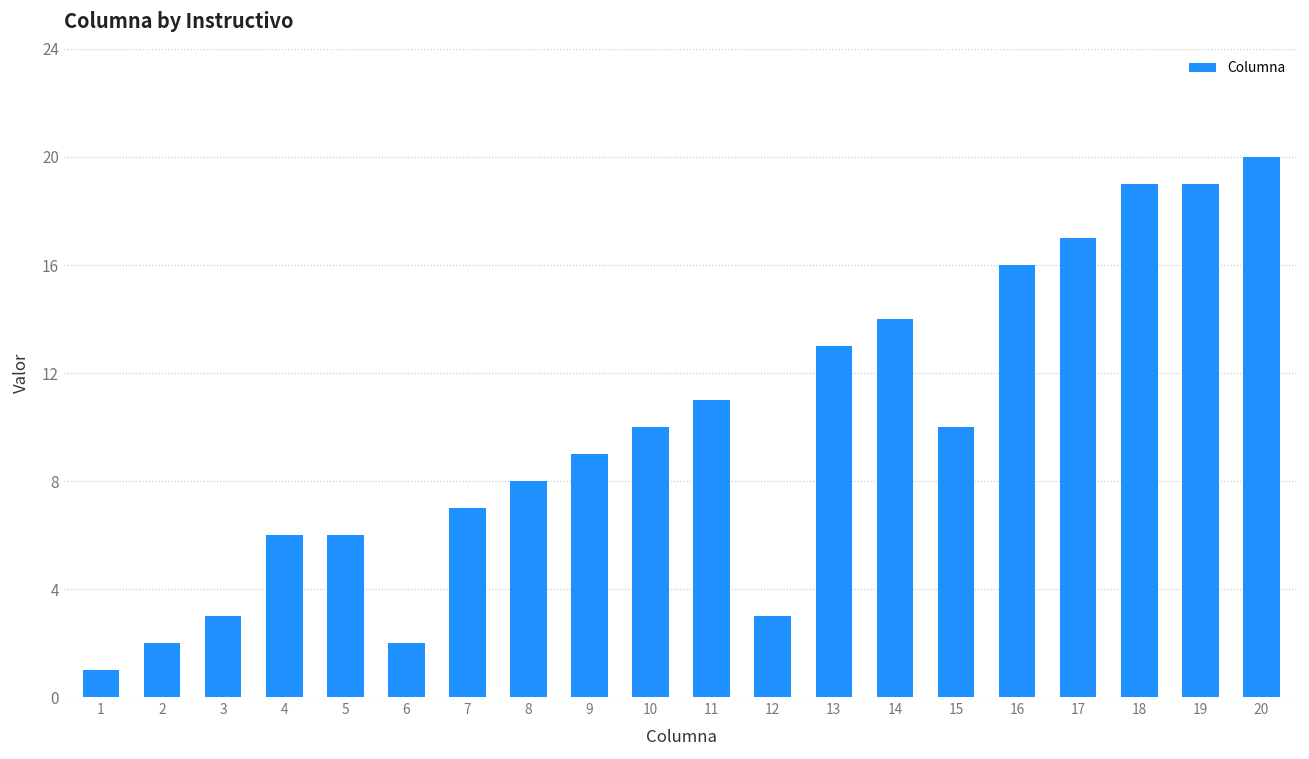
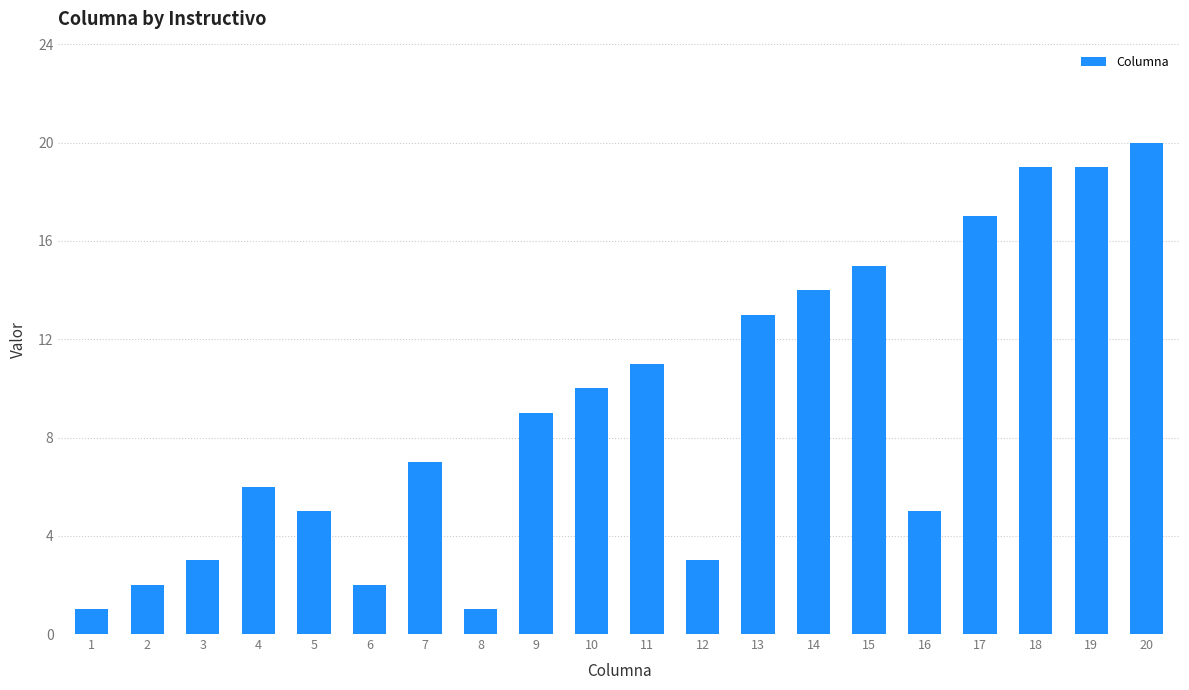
5: 6 -> 5
8: 8 -> 1
15: 10 -> 15
16: 16 -> 5
